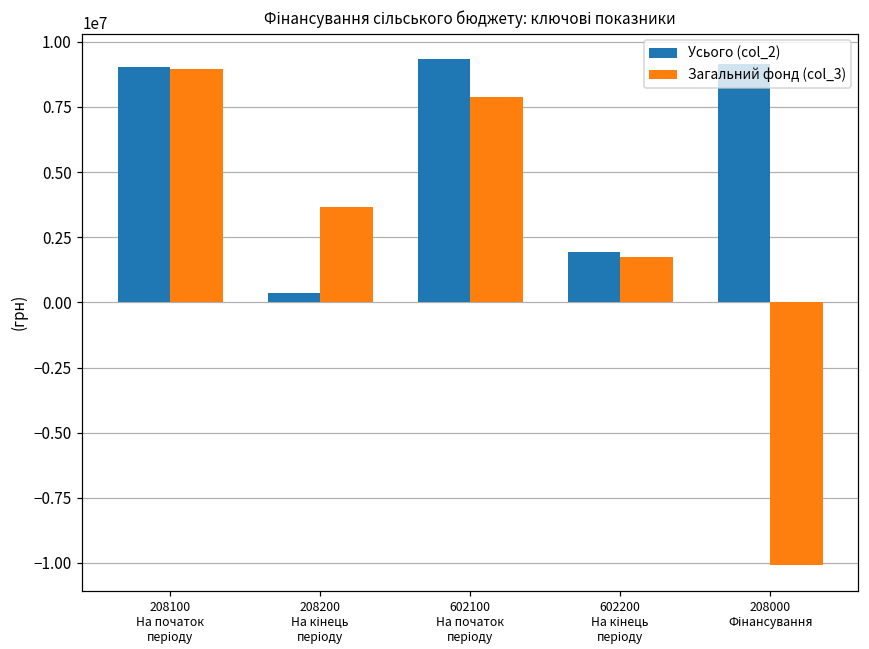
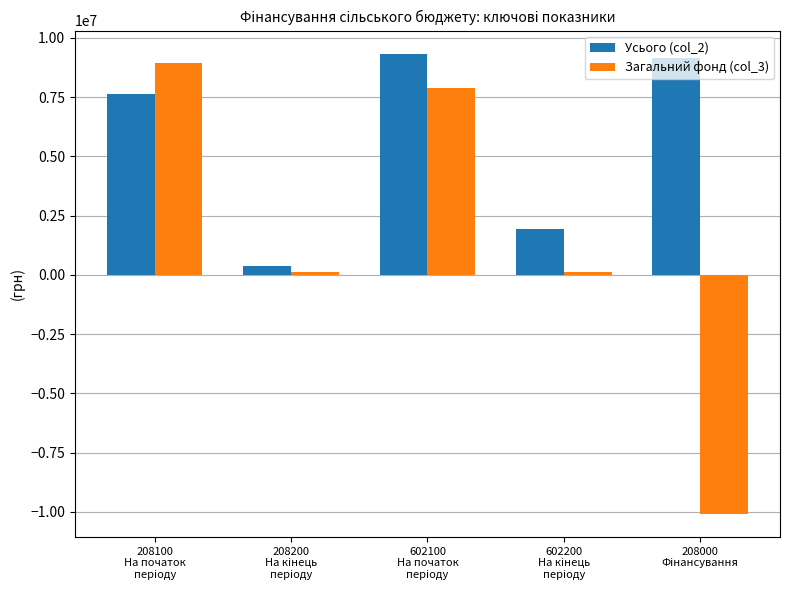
Усього (col_2), 208100 На початок періоду: 9000000 -> 7600000
Загальний фонд (col_3), 208200 На кінець періоду: 3700000 -> 100000
Загальний фонд (col_3), 602200 На кінець періоду: 1700000 -> 100000
